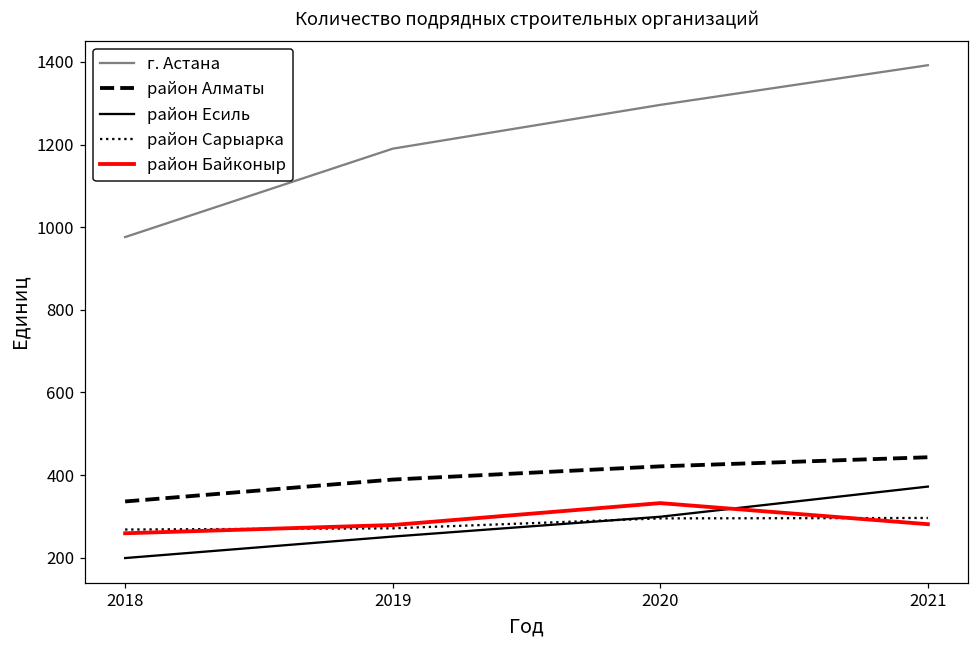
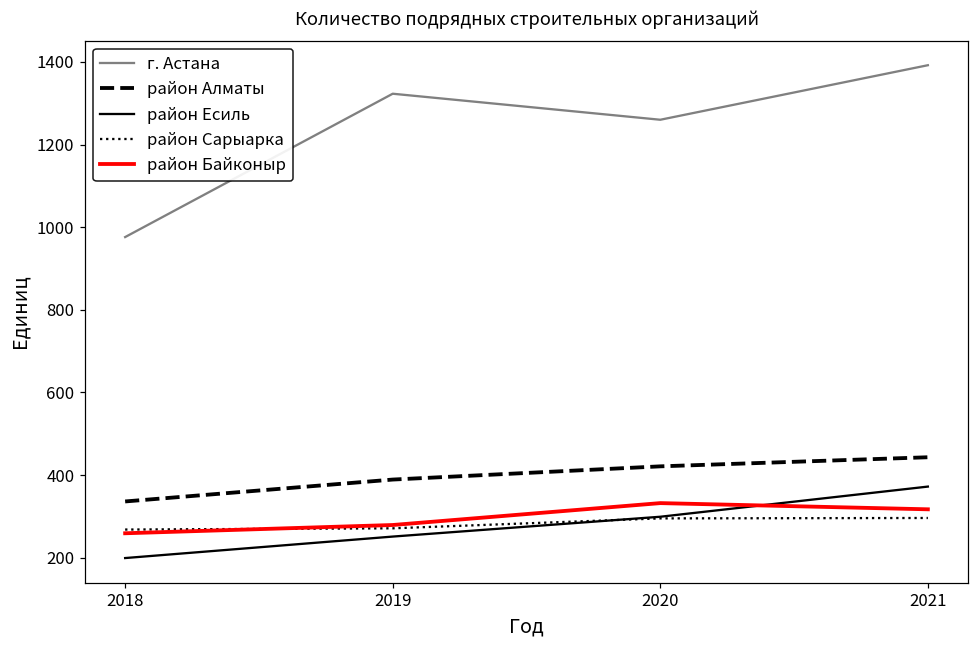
г. Астана, 2019: 1190 -> 1320
г. Астана, 2020: 1300 -> 1260
район Байконыр, 2021: 280 -> 320
